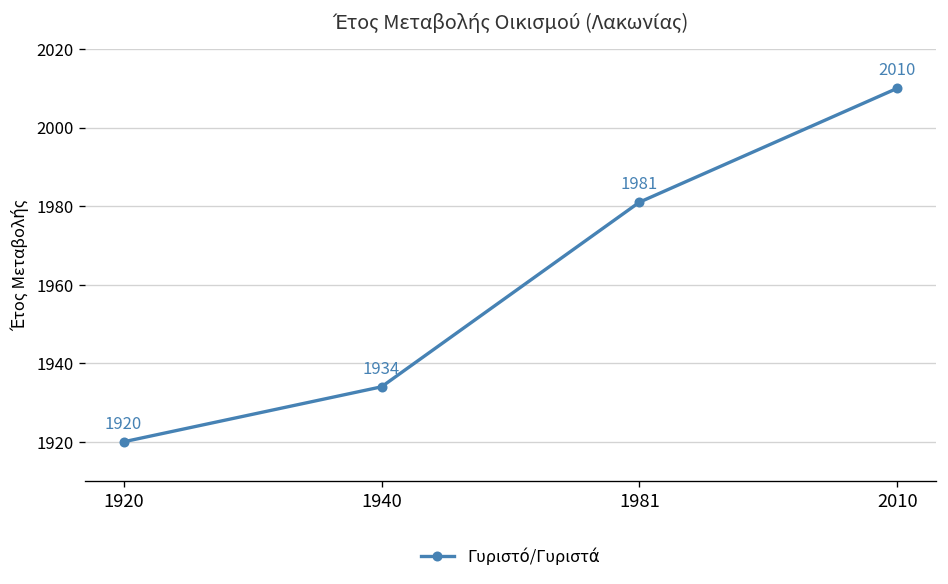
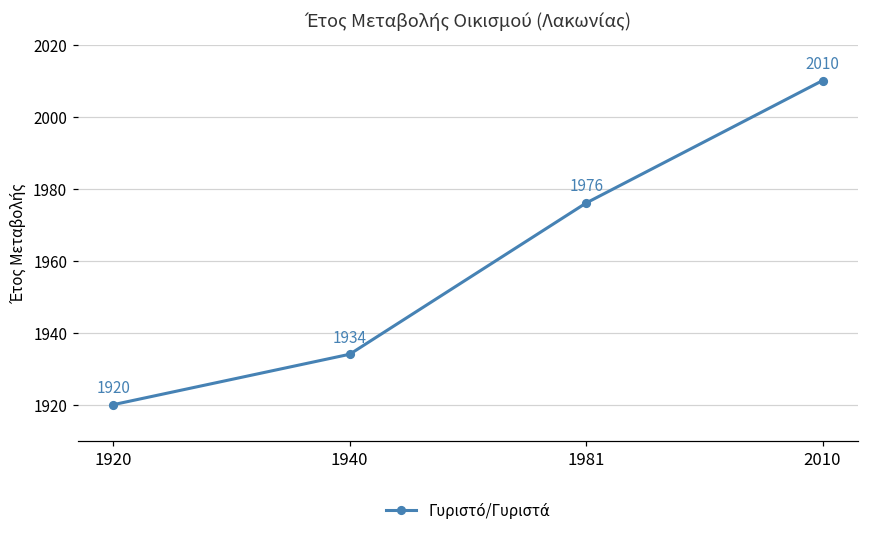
1981: 1981 -> 1976
